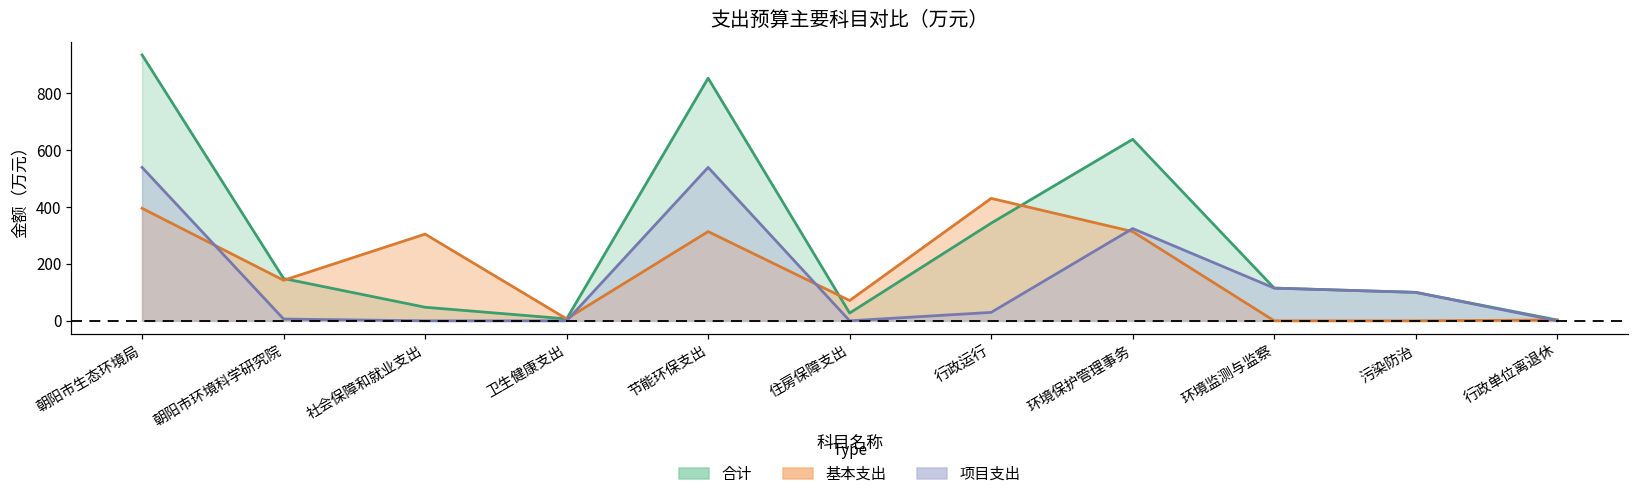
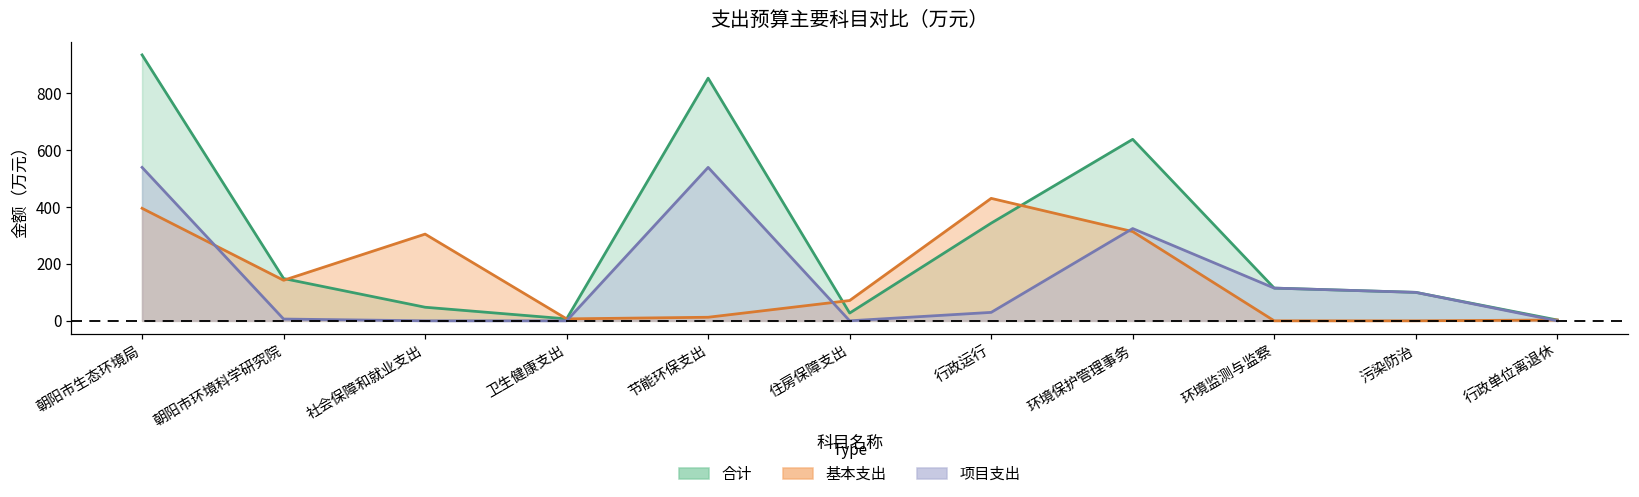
基本支出, 节能环保支出: 310 -> 10
